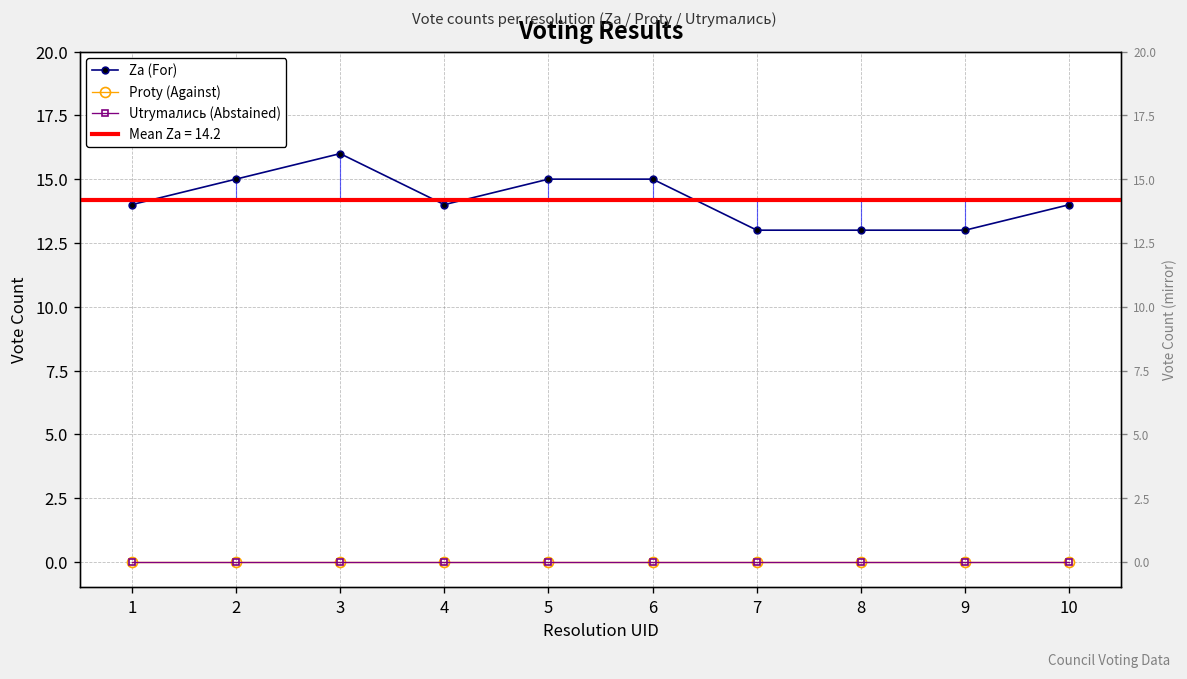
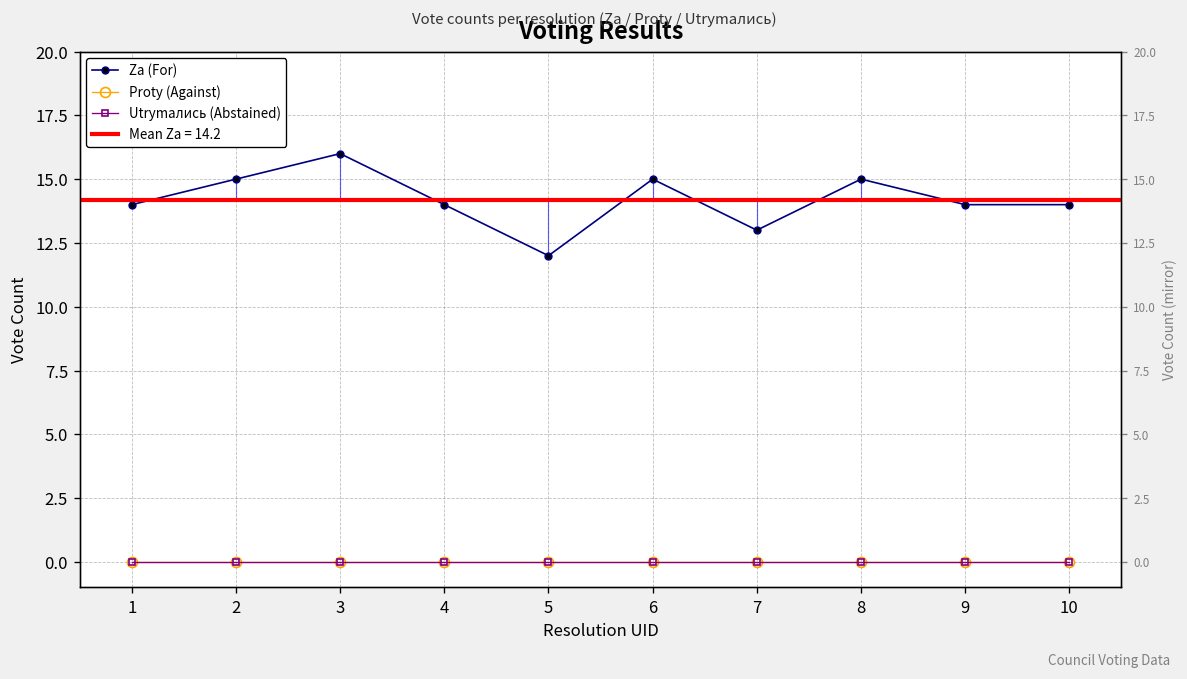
Za (For), 5: 15 -> 12
Za (For), 8: 13 -> 15
Za (For), 9: 13 -> 14
